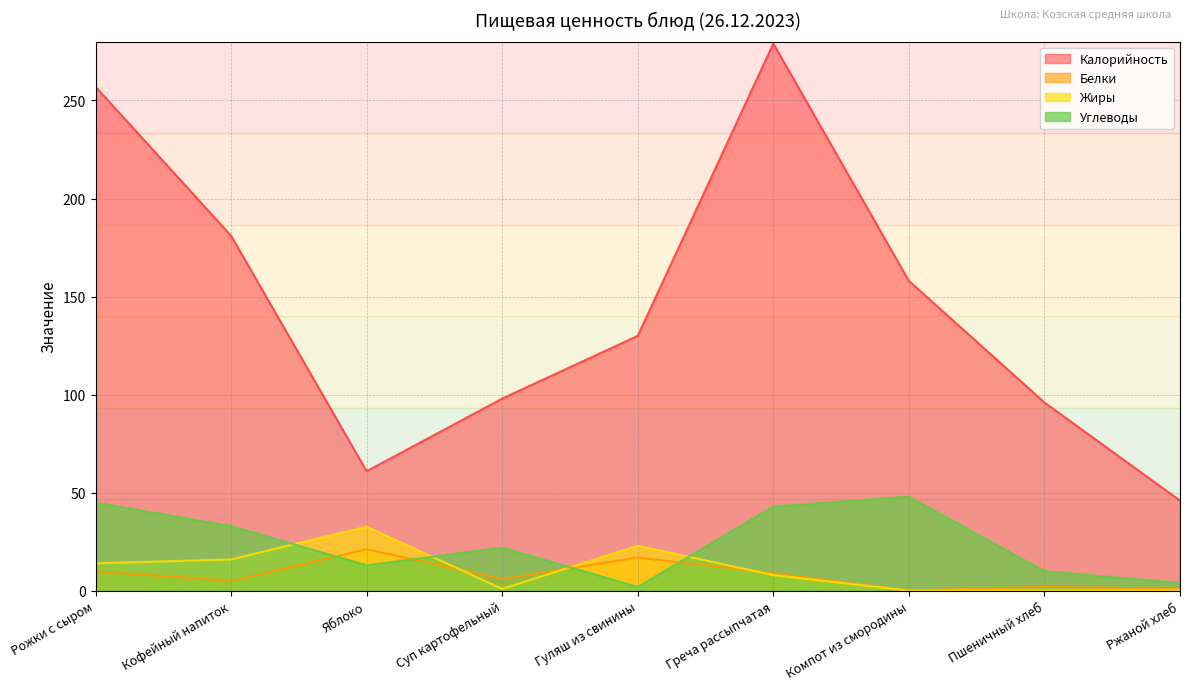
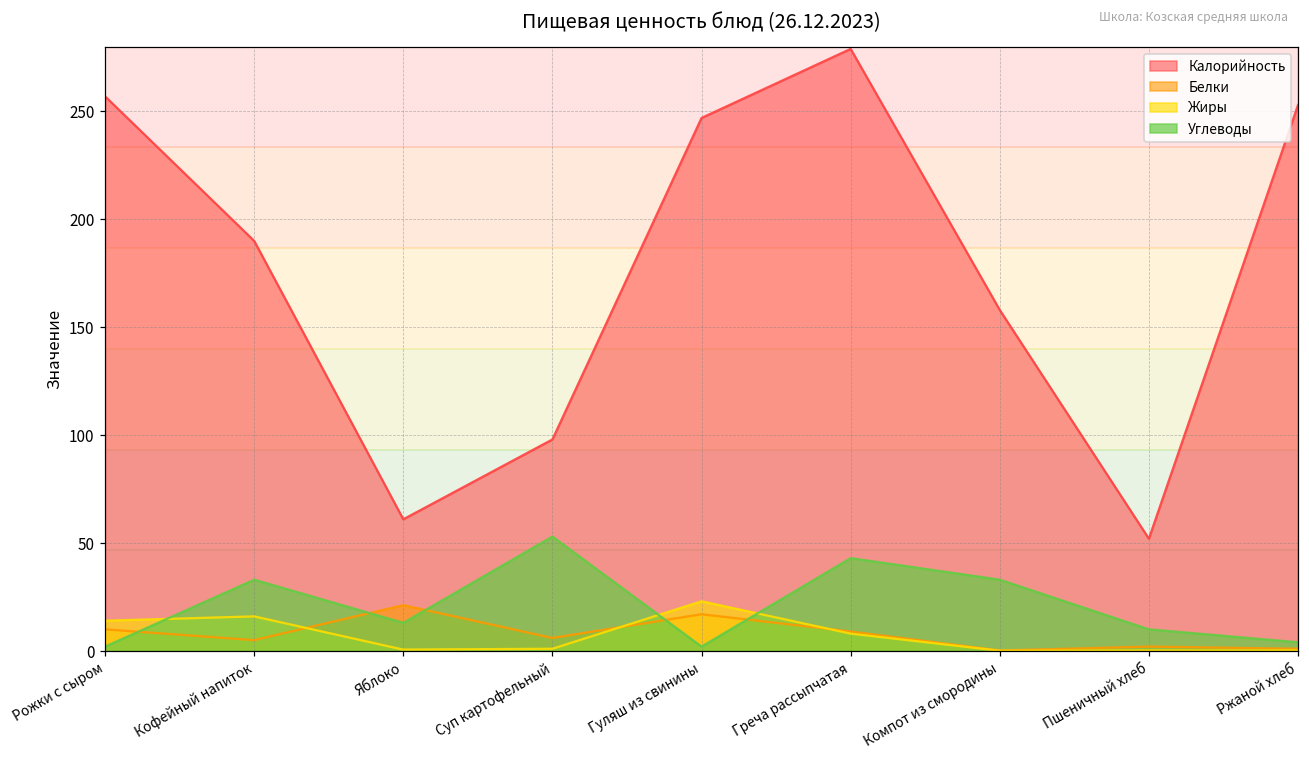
Углеводы, Рожки с сыром: 45 -> 2
Калорийность, Кофейный напиток: 181 -> 190
Жиры, Яблоко: 33 -> 1
Углеводы, Суп картофельный: 22 -> 53
Калорийность, Гуляш из свинины: 130 -> 247
Углеводы, Компот из смородины: 48 -> 33
Калорийность, Пшеничный хлеб: 96 -> 52
Калорийность, Ржаной хлеб: 46 -> 253
